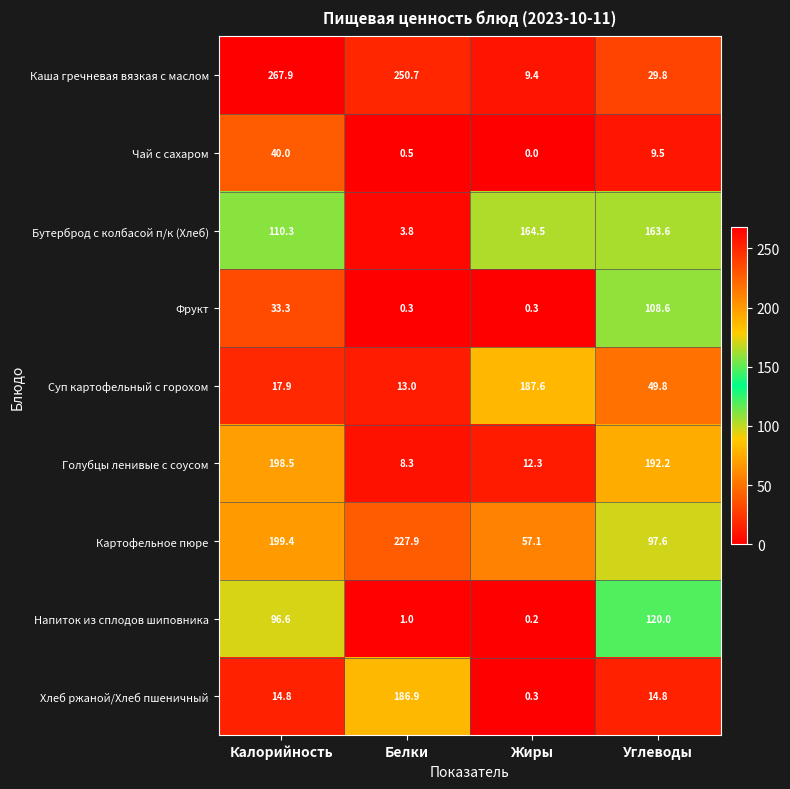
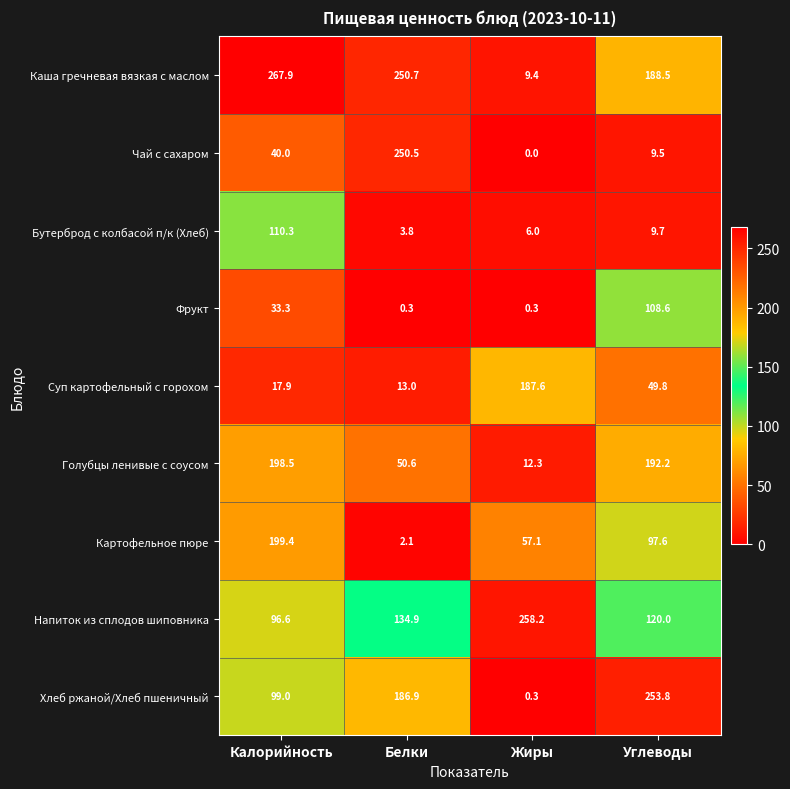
Каша гречневая вязкая с маслом, Углеводы: 29.8 -> 188.5
Чай с сахаром, Белки: 0.5 -> 250.5
Бутерброд с колбасой п/к (Хлеб), Жиры: 164.5 -> 6.0
Бутерброд с колбасой п/к (Хлеб), Углеводы: 163.6 -> 9.7
Голубцы ленивые с соусом, Белки: 8.3 -> 50.6
Картофельное пюре, Белки: 227.9 -> 2.1
Напиток из сплодов шиповника, Белки: 1.0 -> 134.9
Напиток из сплодов шиповника, Жиры: 0.2 -> 258.2
Хлеб ржаной/Хлеб пшеничный, Калорийность: 14.8 -> 99.0
Хлеб ржаной/Хлеб пшеничный, Углеводы: 14.8 -> 253.8
